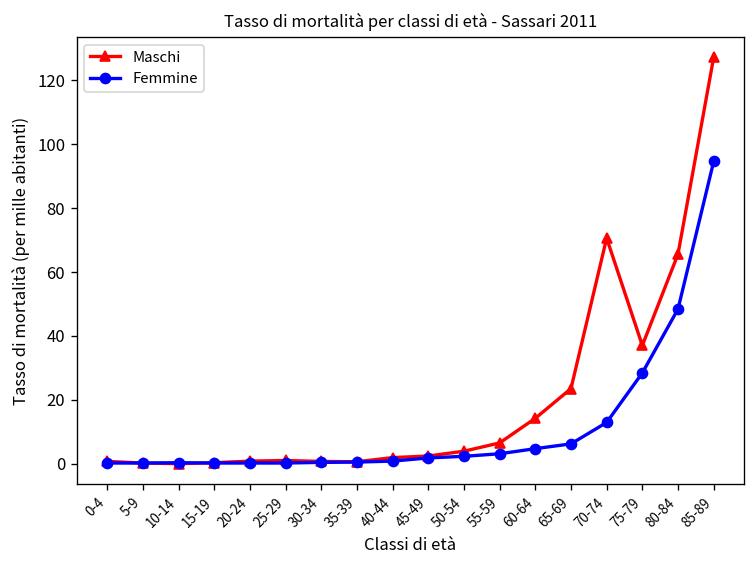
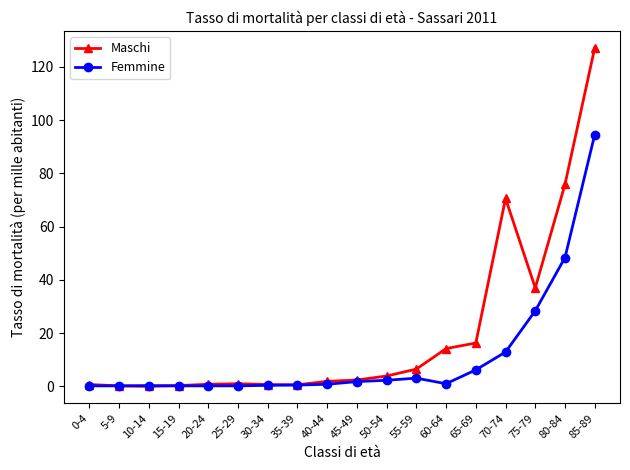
Femmine, 60-64: 5 -> 1
Maschi, 65-69: 24 -> 16
Maschi, 80-84: 66 -> 76
